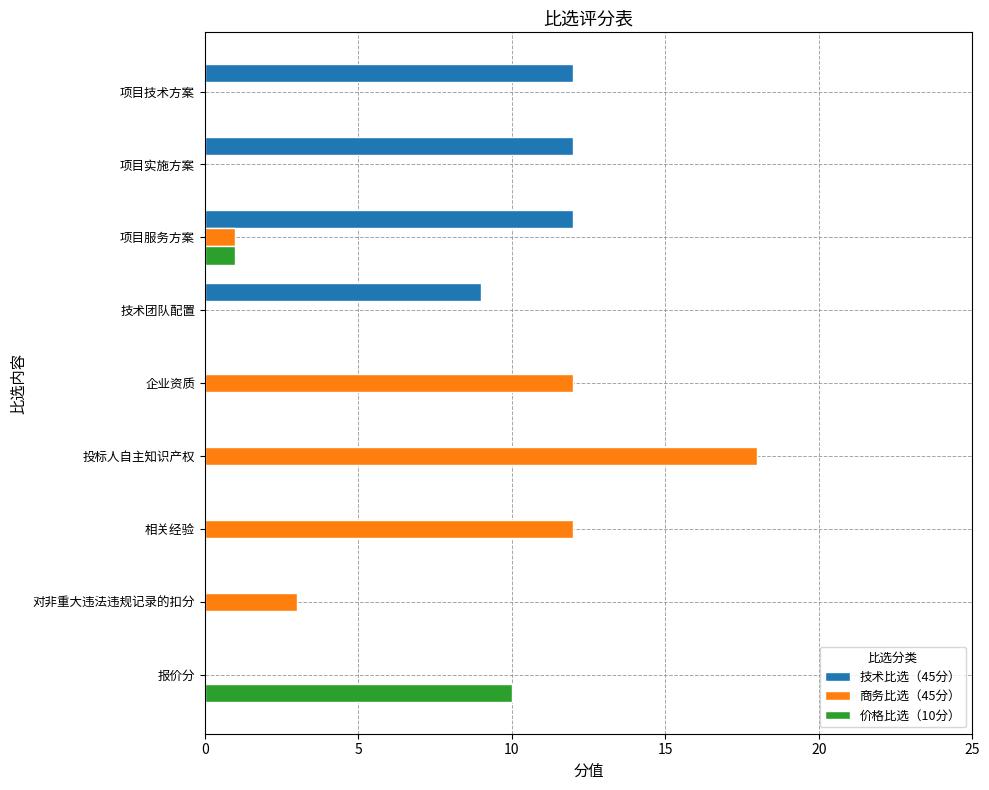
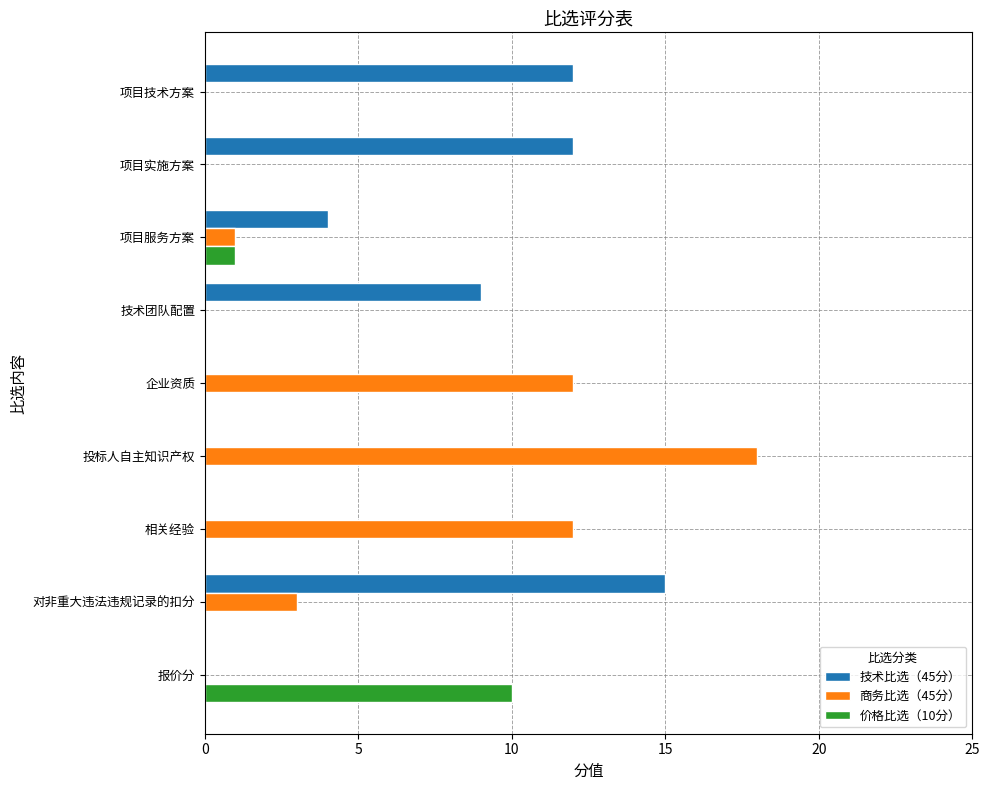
技术比选（45分）, 项目服务方案: 12 -> 4
技术比选（45分）, 对非重大违法违规记录的扣分: 0 -> 15
